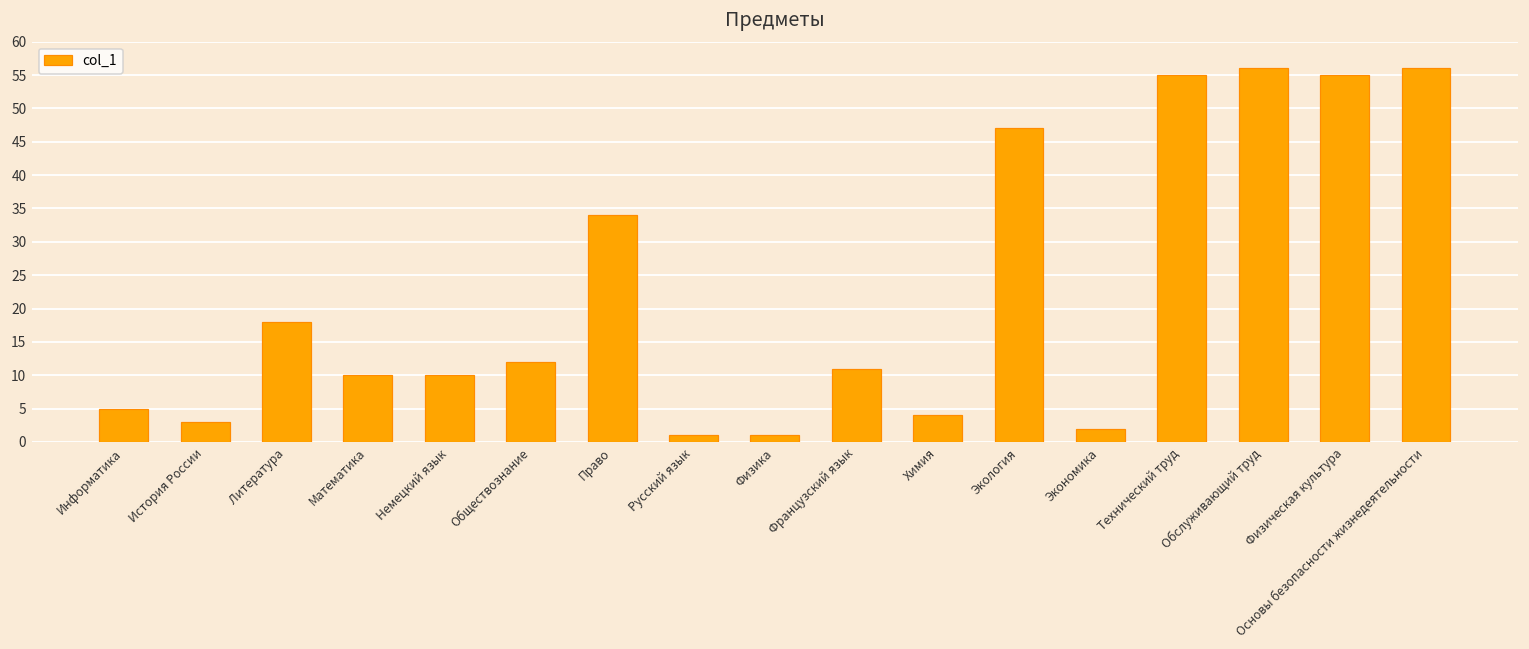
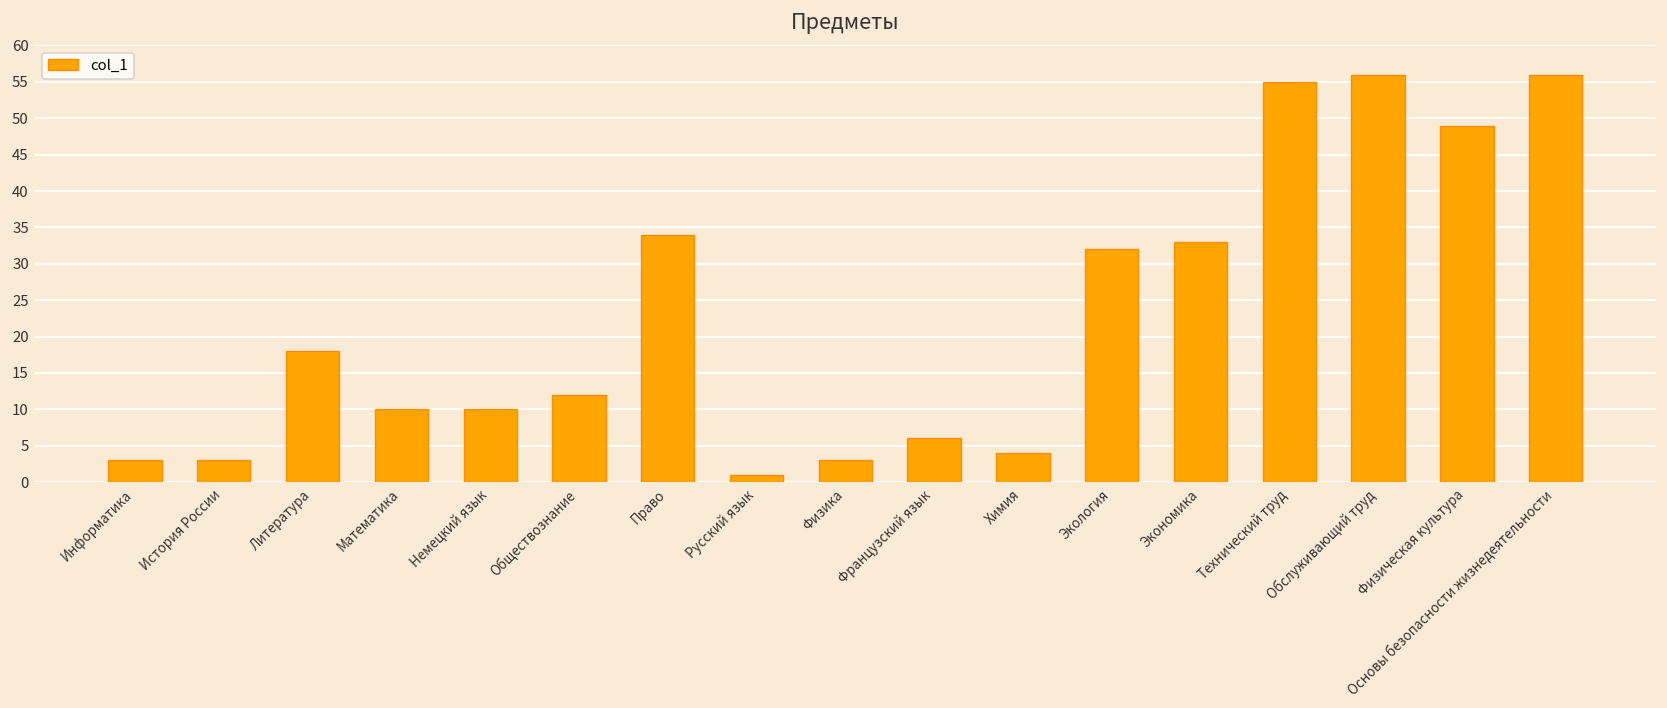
Информатика: 5 -> 3
Физика: 1 -> 3
Французский язык: 11 -> 6
Экология: 47 -> 32
Экономика: 2 -> 33
Физическая культура: 55 -> 49
